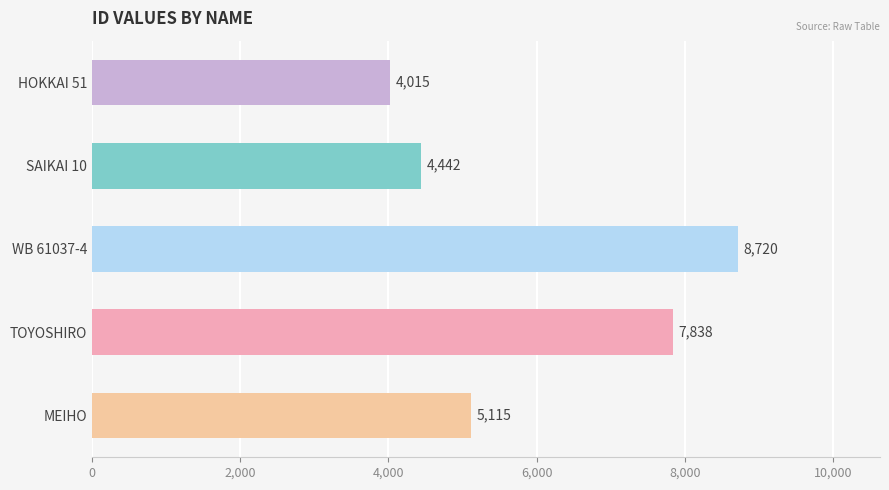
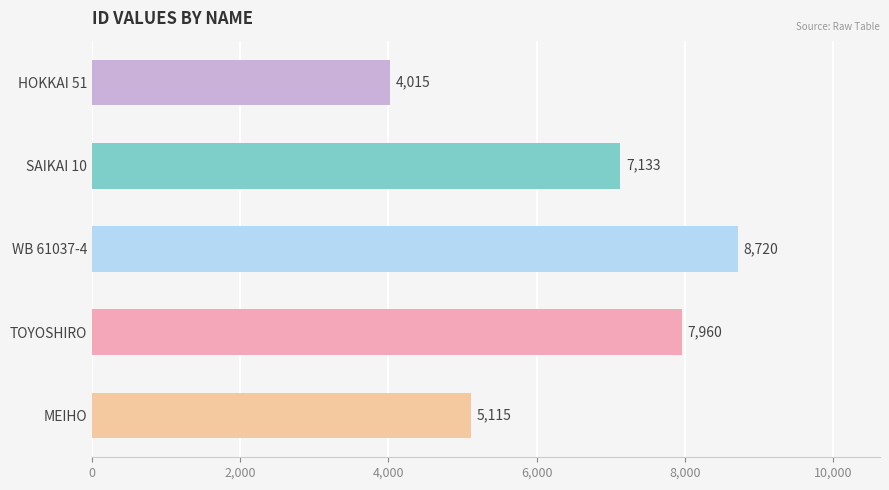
SAIKAI 10: 4,442 -> 7,133
TOYOSHIRO: 7,838 -> 7,960
